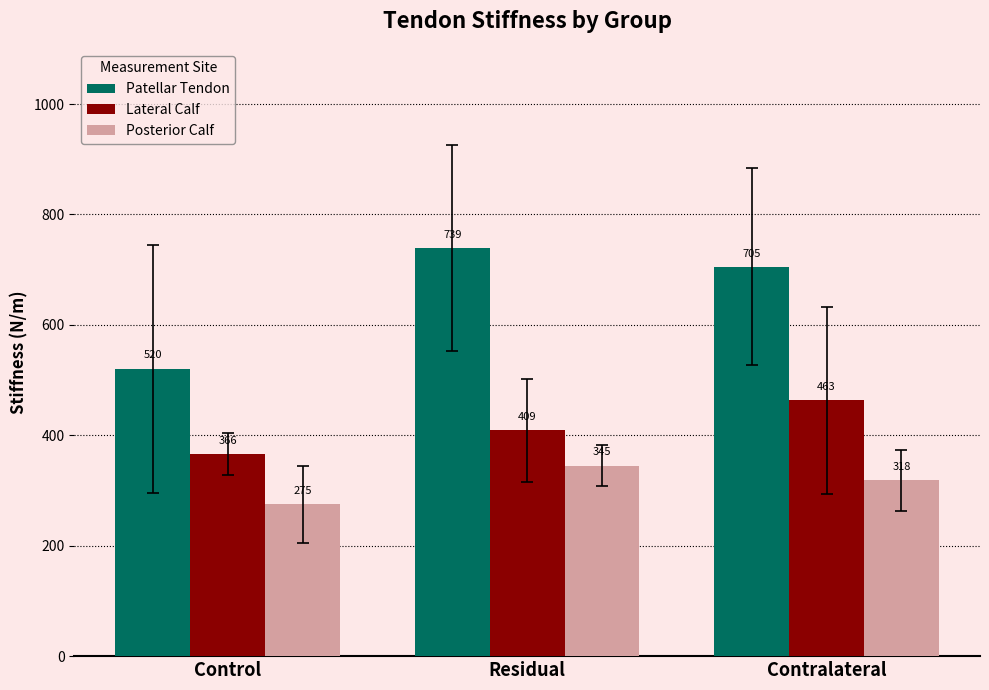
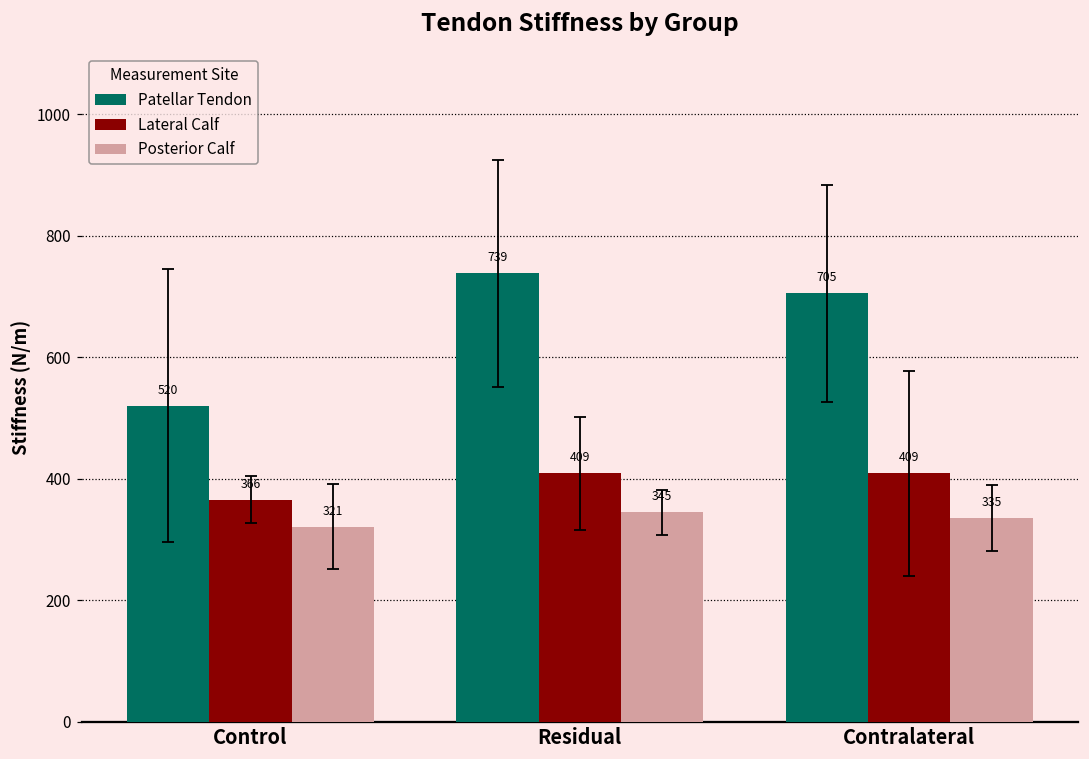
Posterior Calf, Control: 275 -> 321
Lateral Calf, Contralateral: 463 -> 409
Posterior Calf, Contralateral: 318 -> 335
